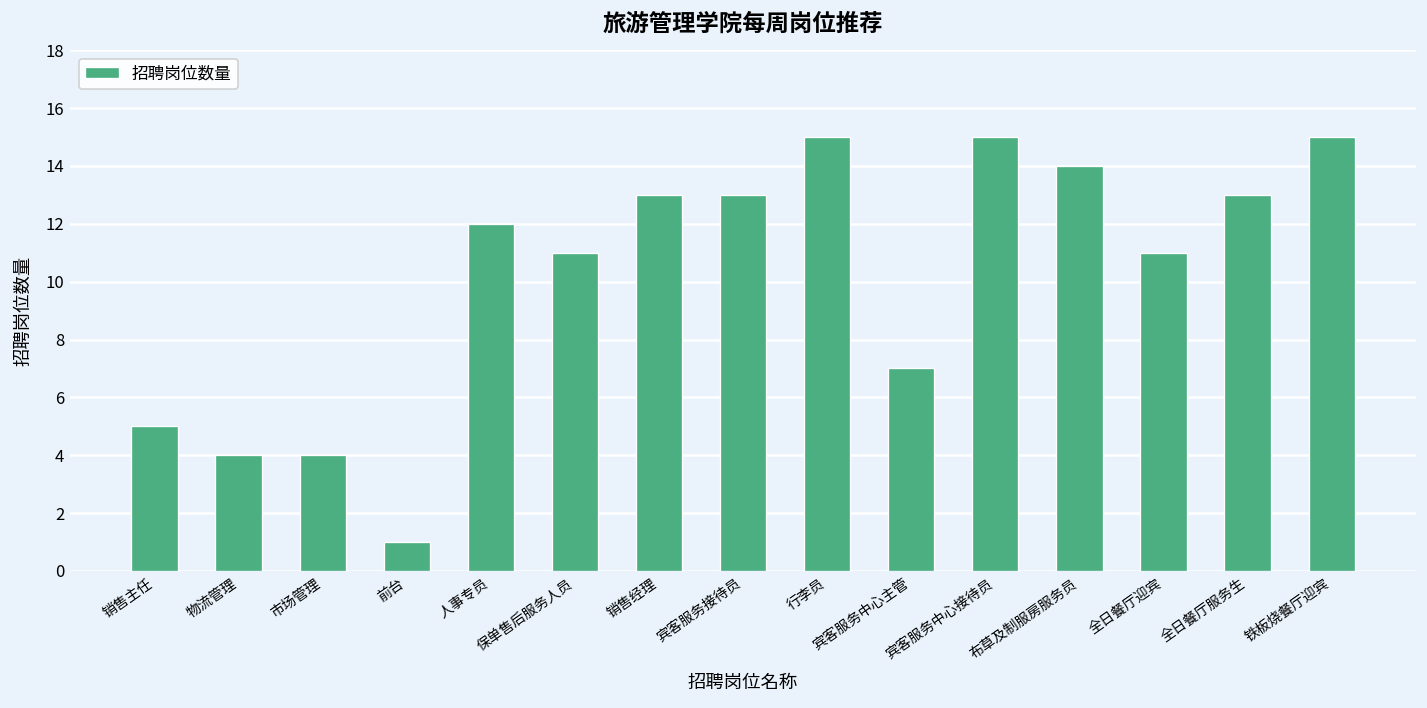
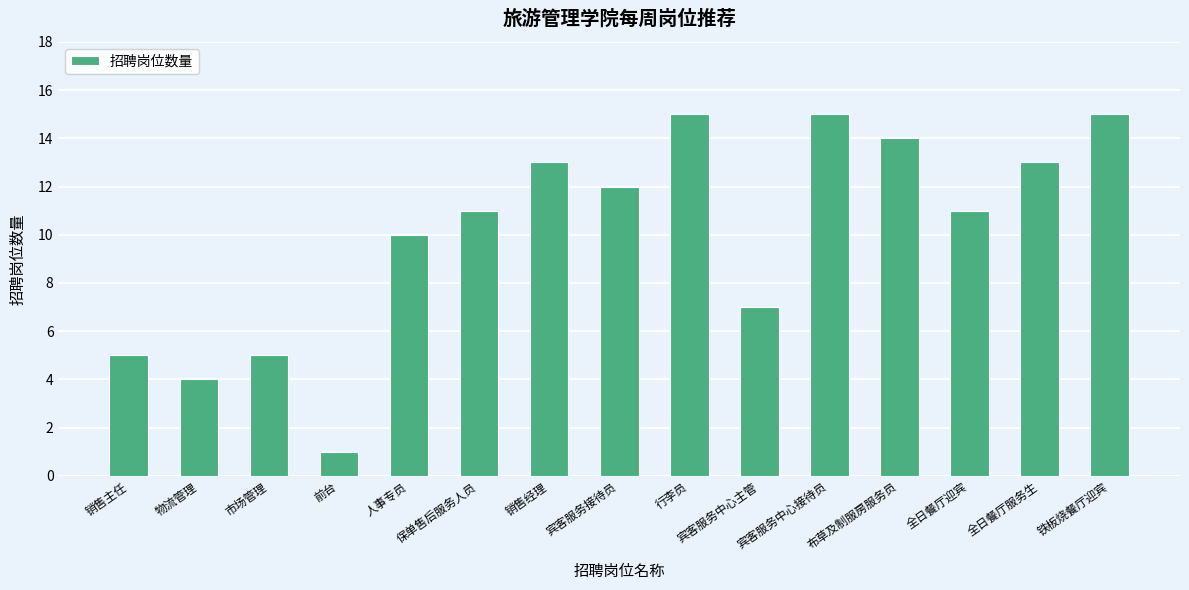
市场管理: 4 -> 5
人事专员: 12 -> 10
宾客服务接待员: 13 -> 12
